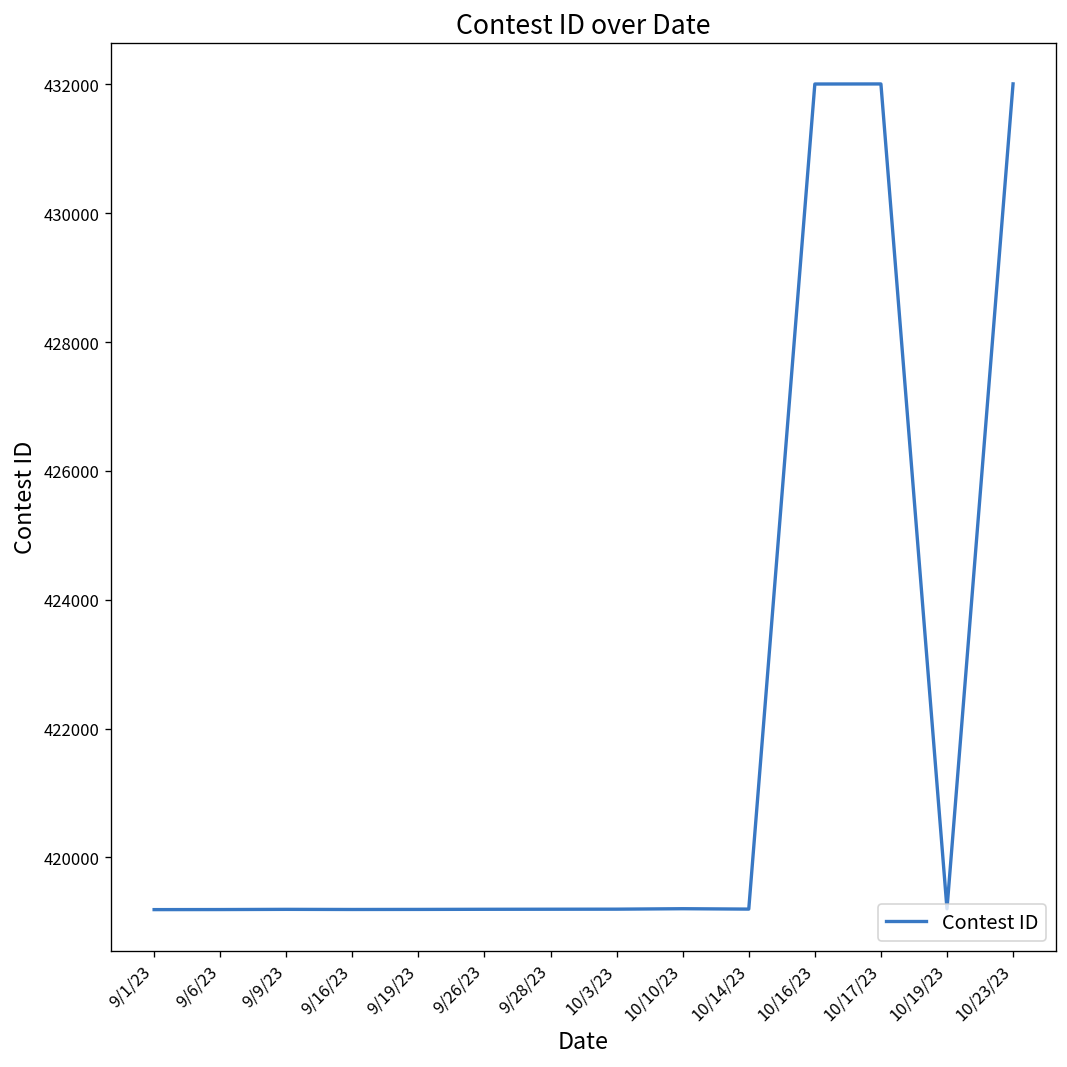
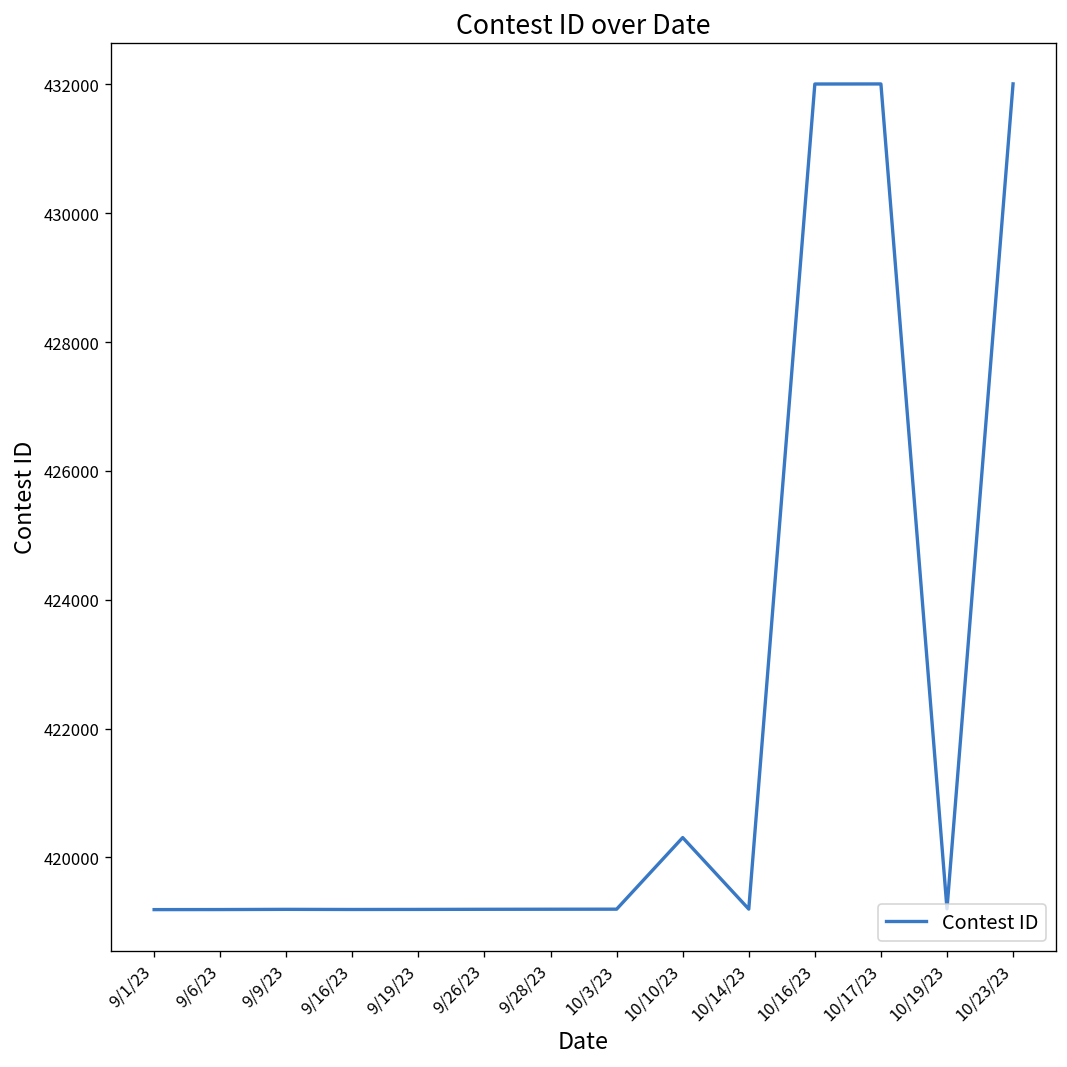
10/10/23: 419200 -> 420300
